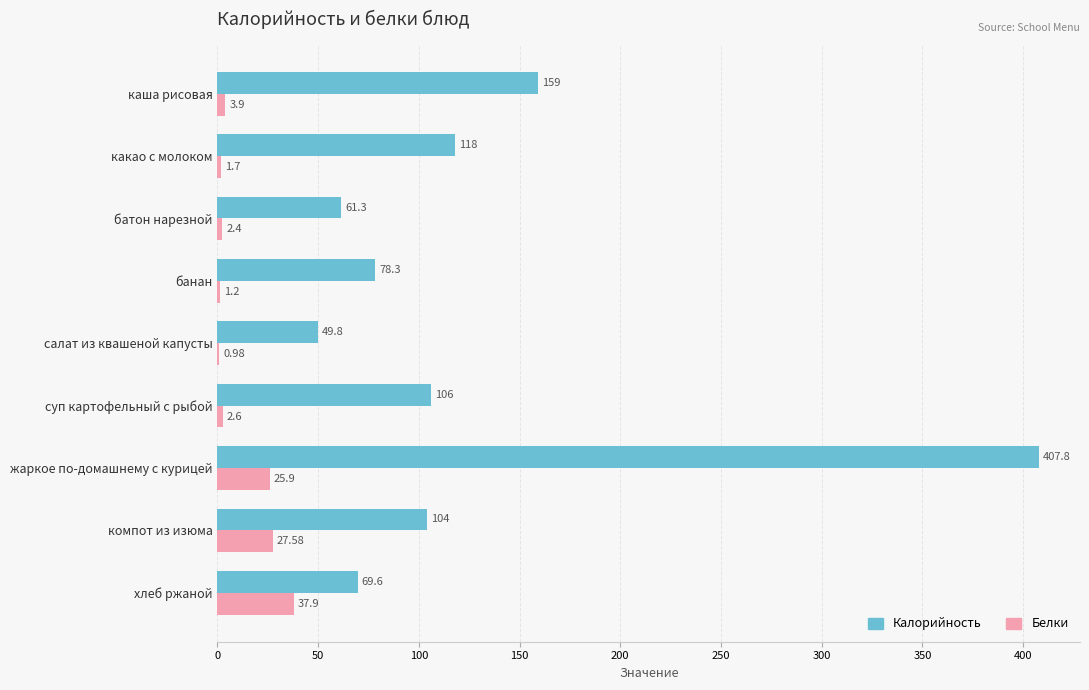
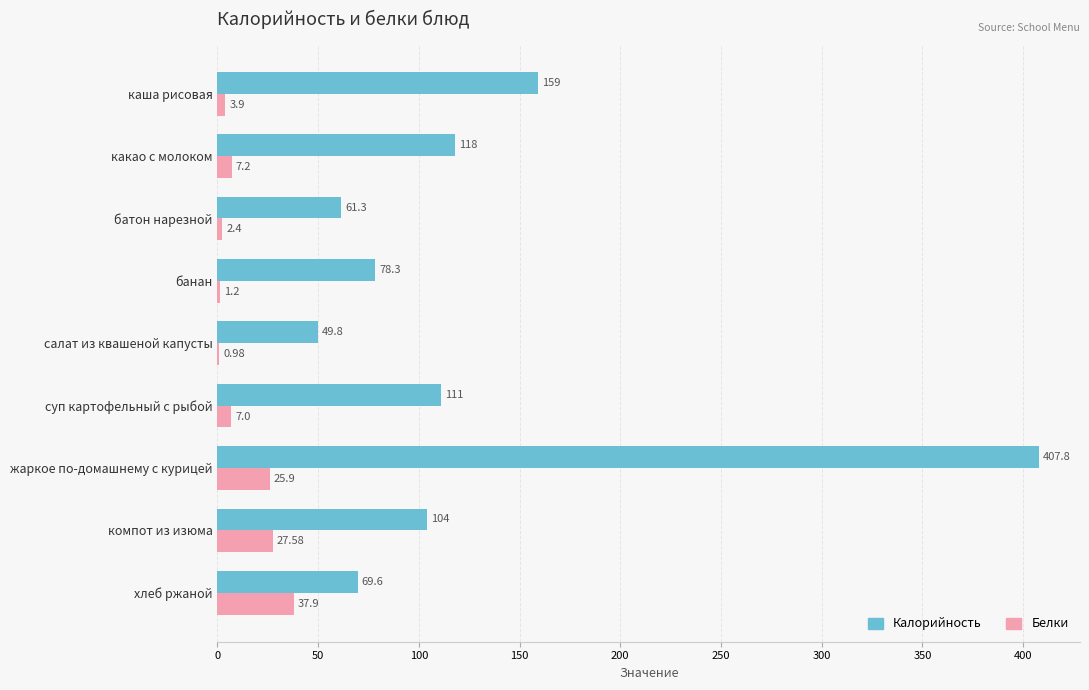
Белки, какао с молоком: 1.7 -> 7.2
Калорийность, суп картофельный с рыбой: 106 -> 111
Белки, суп картофельный с рыбой: 2.6 -> 7.0
